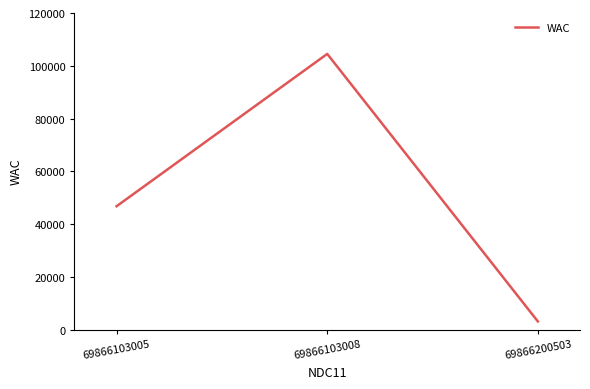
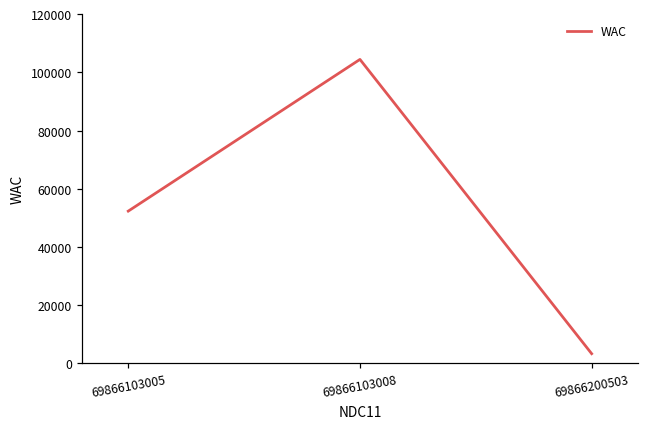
69866103005: 47000 -> 52000
